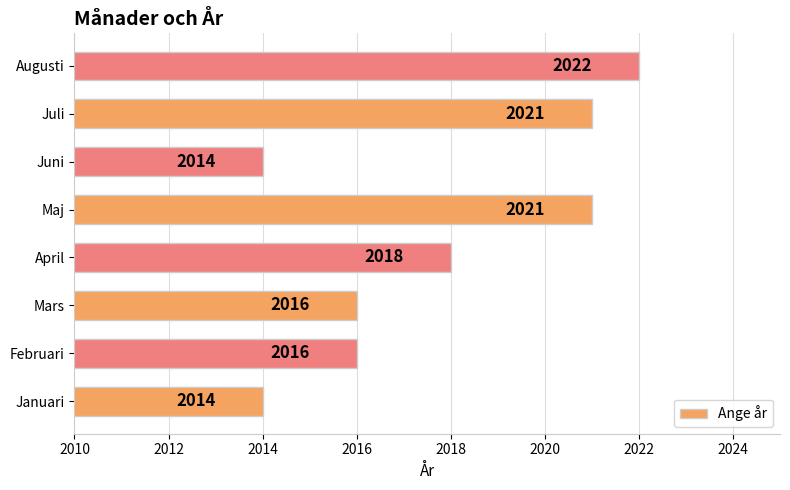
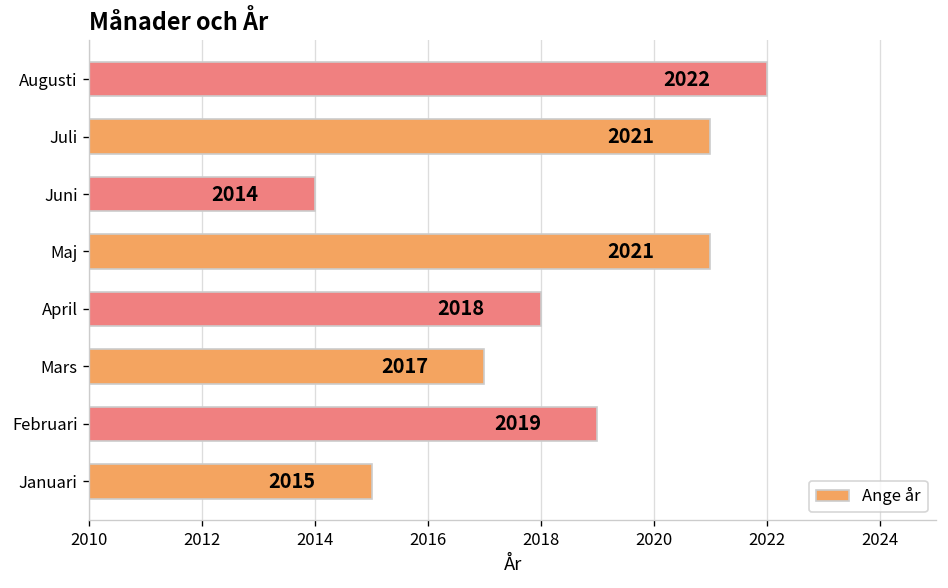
Mars: 2016 -> 2017
Februari: 2016 -> 2019
Januari: 2014 -> 2015
